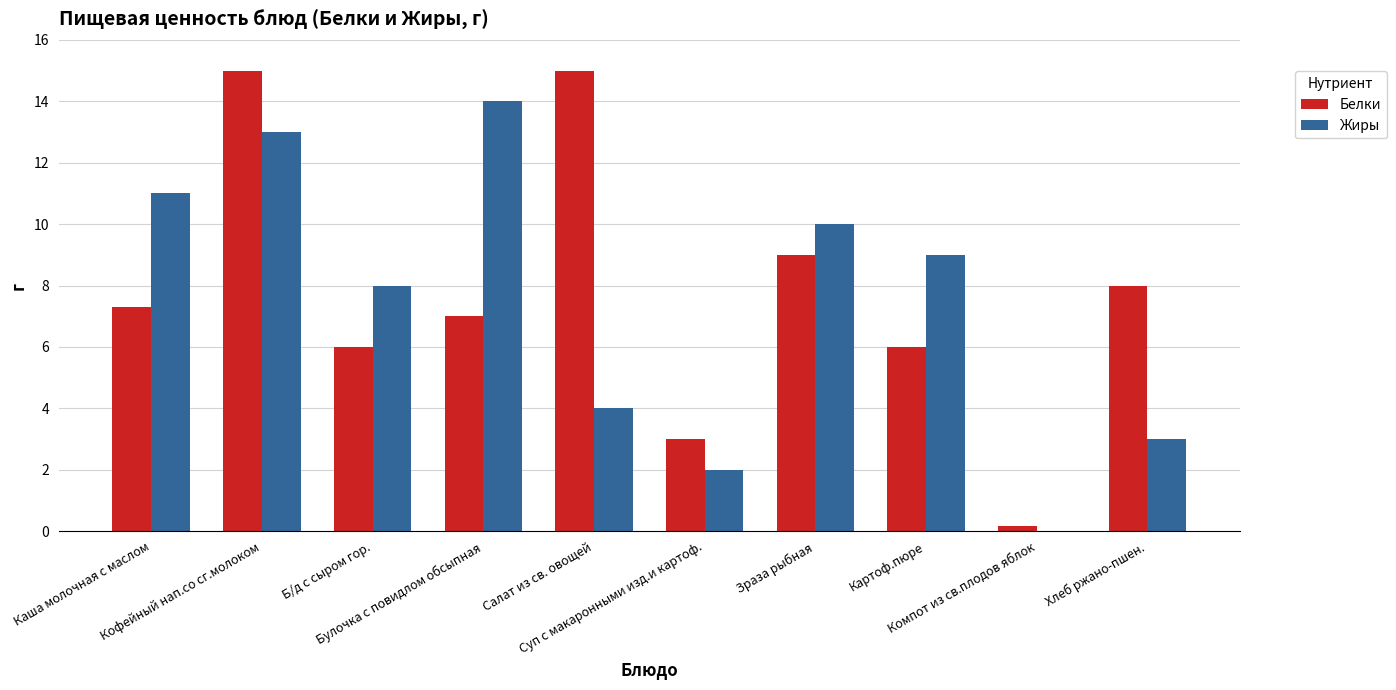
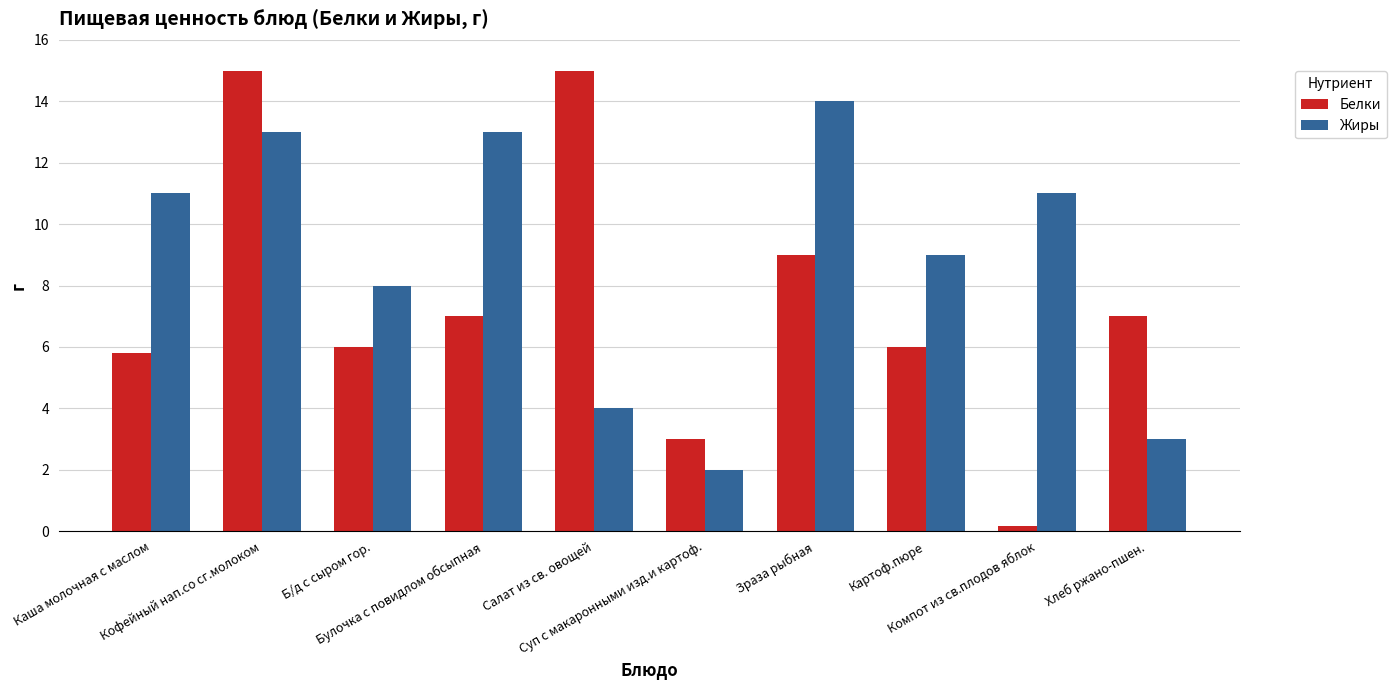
Белки, Каша молочная с маслом: 7.3 -> 5.8
Жиры, Булочка с повидлом обсыпная: 14 -> 13
Жиры, Зраза рыбная: 10 -> 14
Жиры, Компот из св.плодов яблок: 0 -> 11
Белки, Хлеб ржано-пшен.: 8 -> 7
